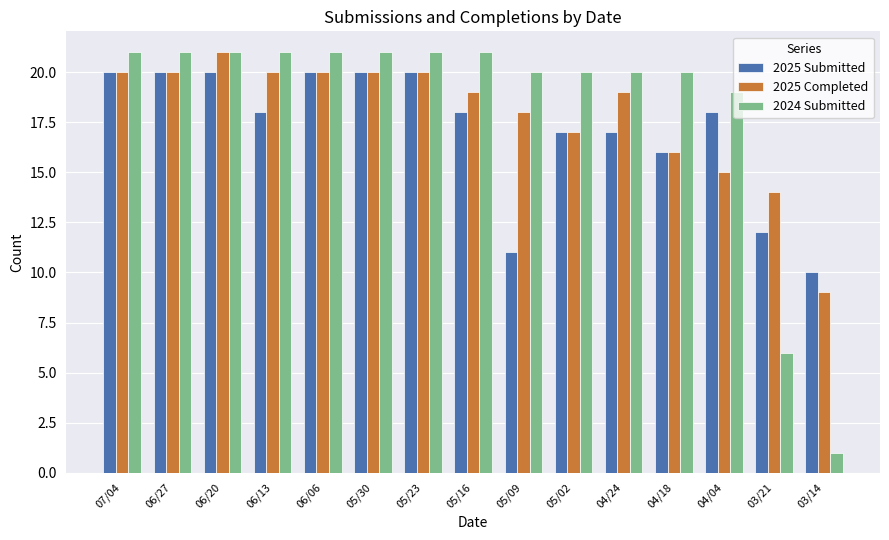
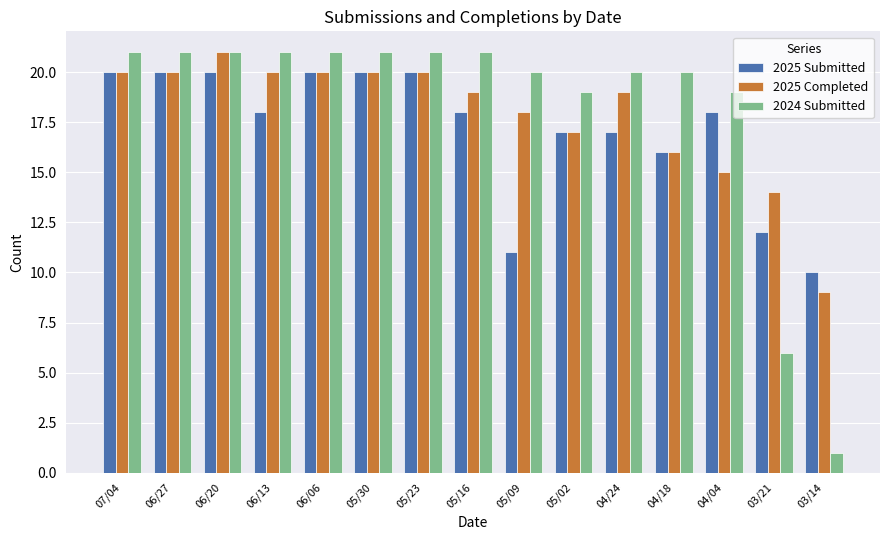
2024 Submitted, 05/02: 20 -> 19
